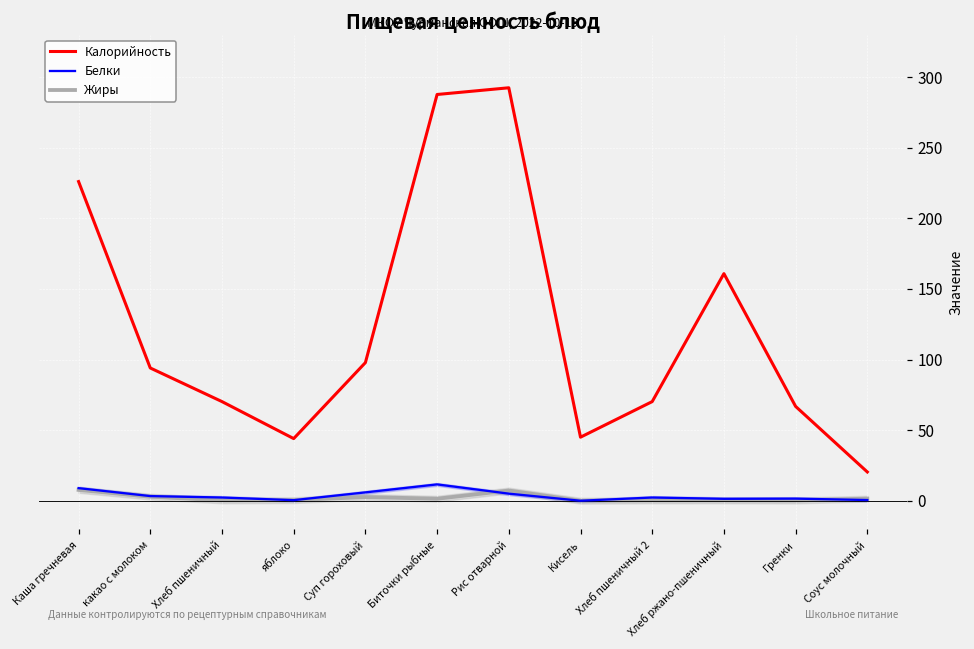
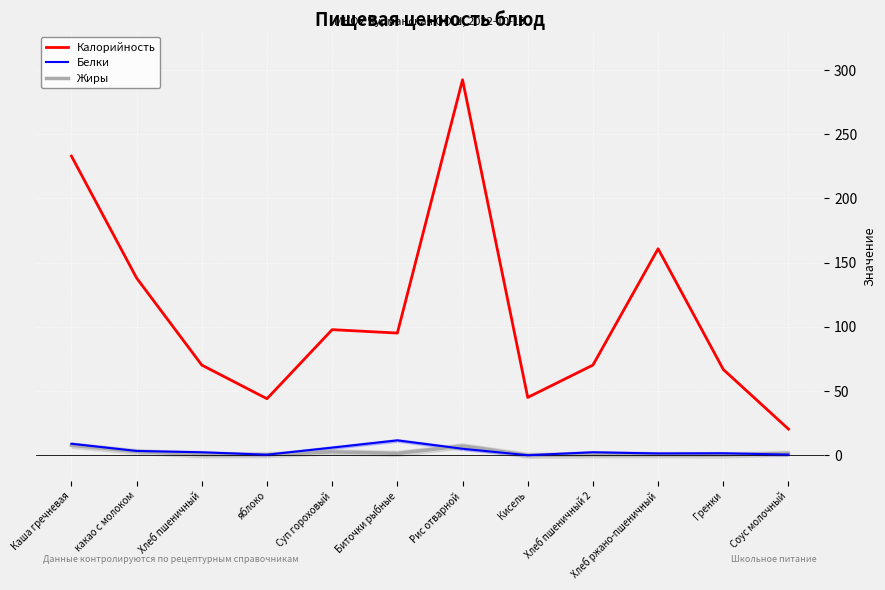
Калорийность, Каша гречневая: 226 -> 233
Калорийность, какао с молоком: 94 -> 138
Калорийность, Биточки рыбные: 288 -> 95
